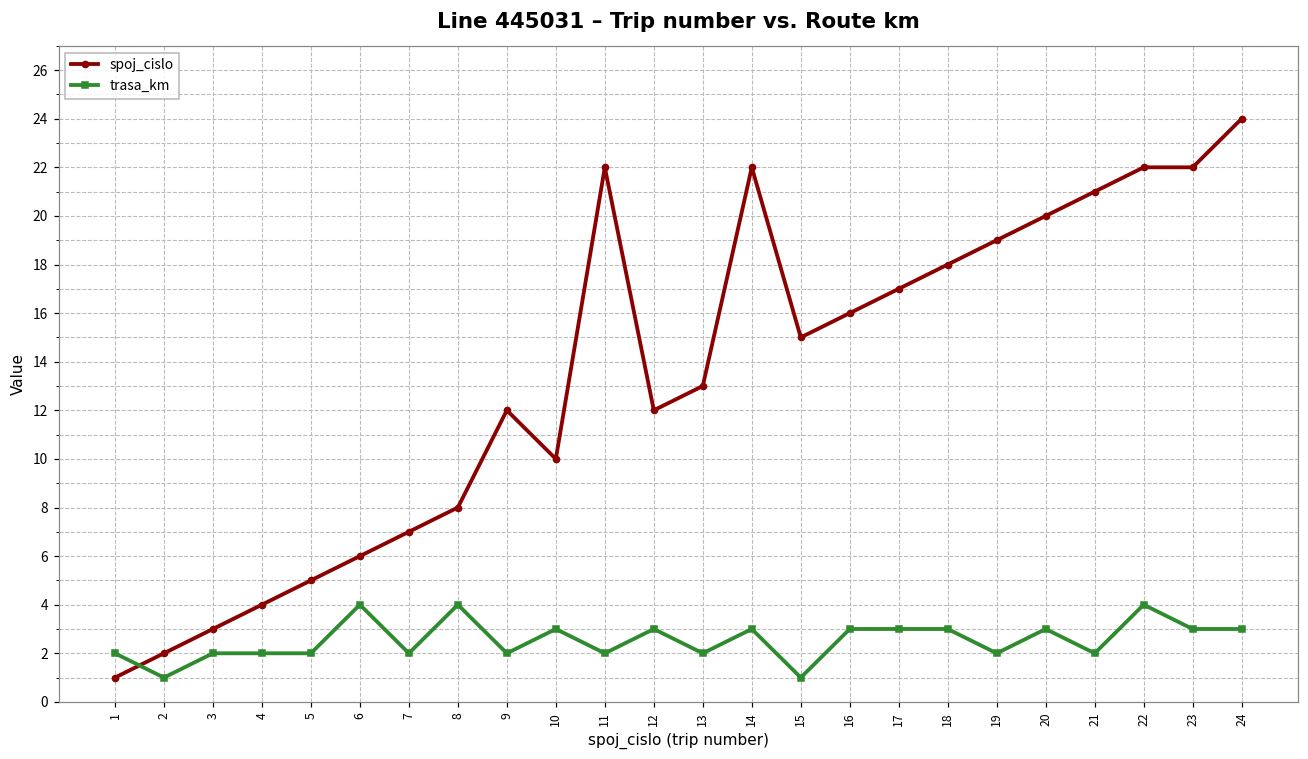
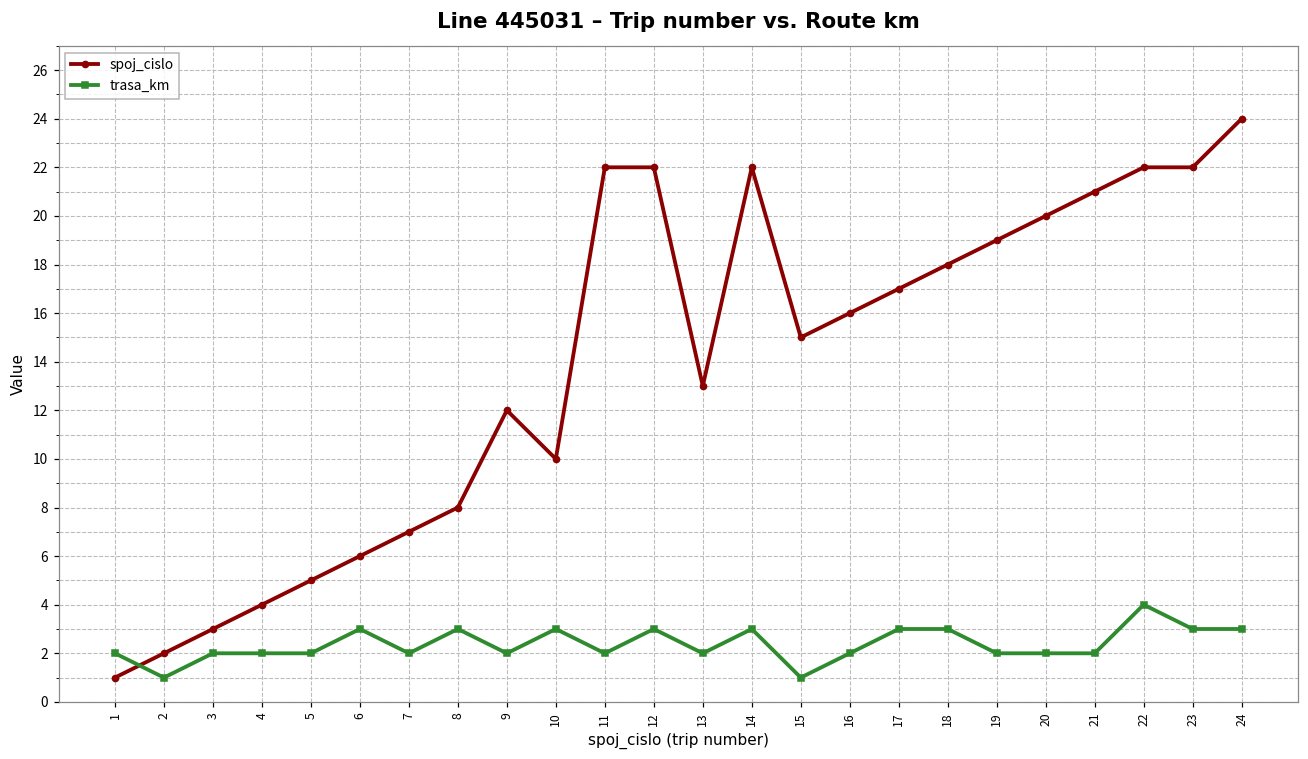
trasa_km, 6: 4 -> 3
trasa_km, 8: 4 -> 3
spoj_cislo, 12: 12 -> 22
trasa_km, 16: 3 -> 2
trasa_km, 20: 3 -> 2
